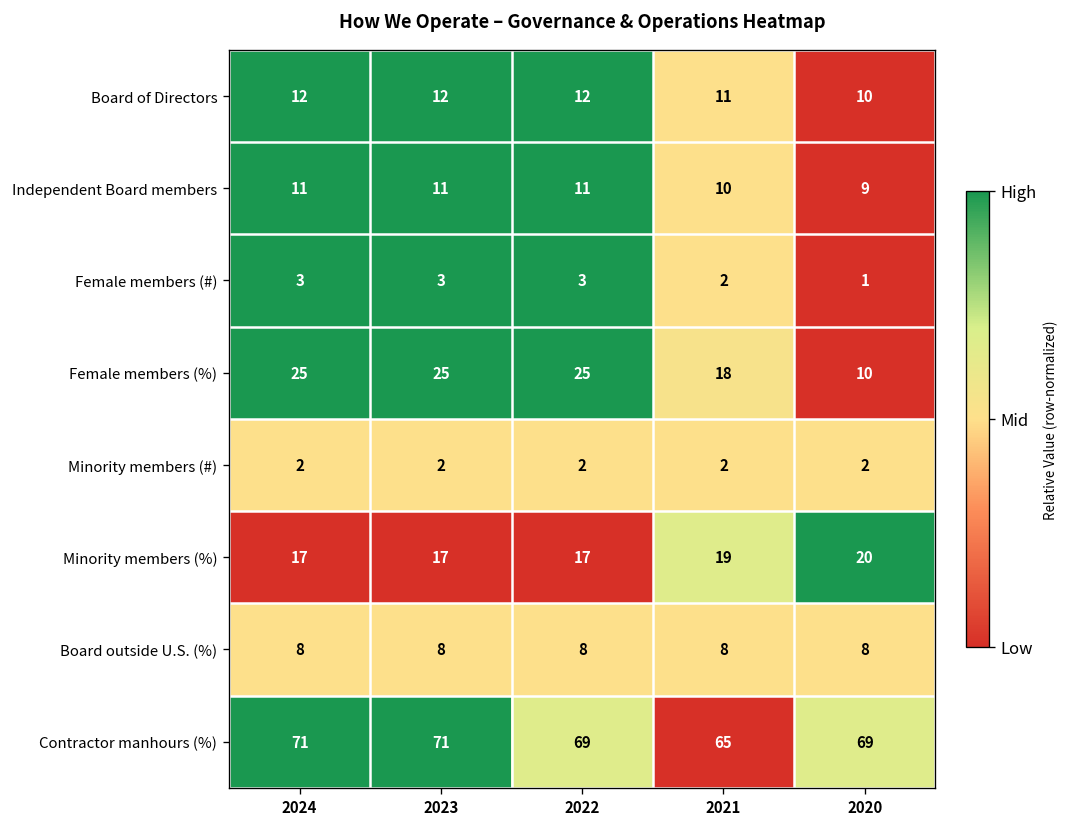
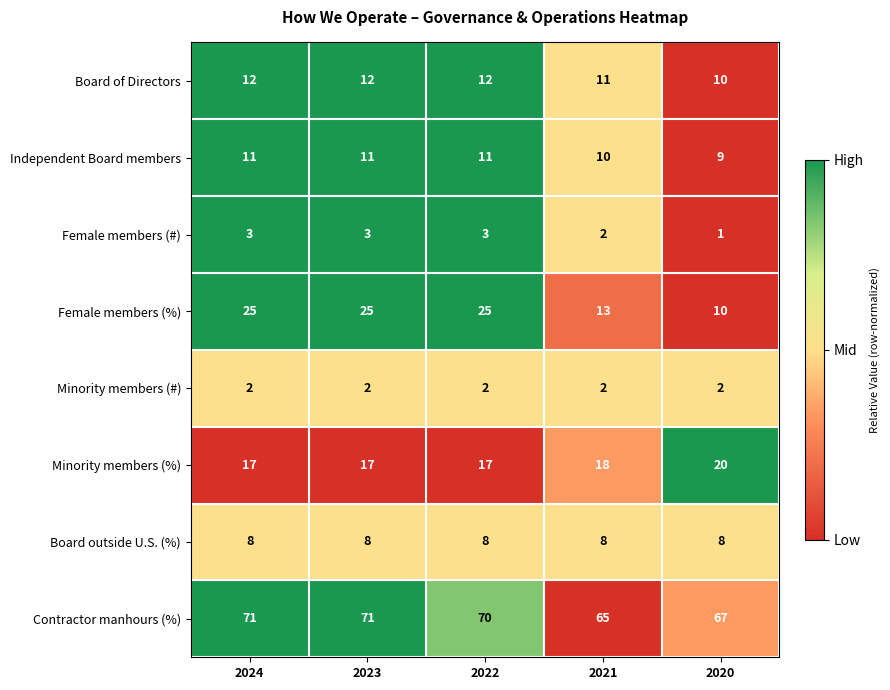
Female members (%), 2021: 18 -> 13
Minority members (%), 2021: 19 -> 18
Contractor manhours (%), 2022: 69 -> 70
Contractor manhours (%), 2020: 69 -> 67
